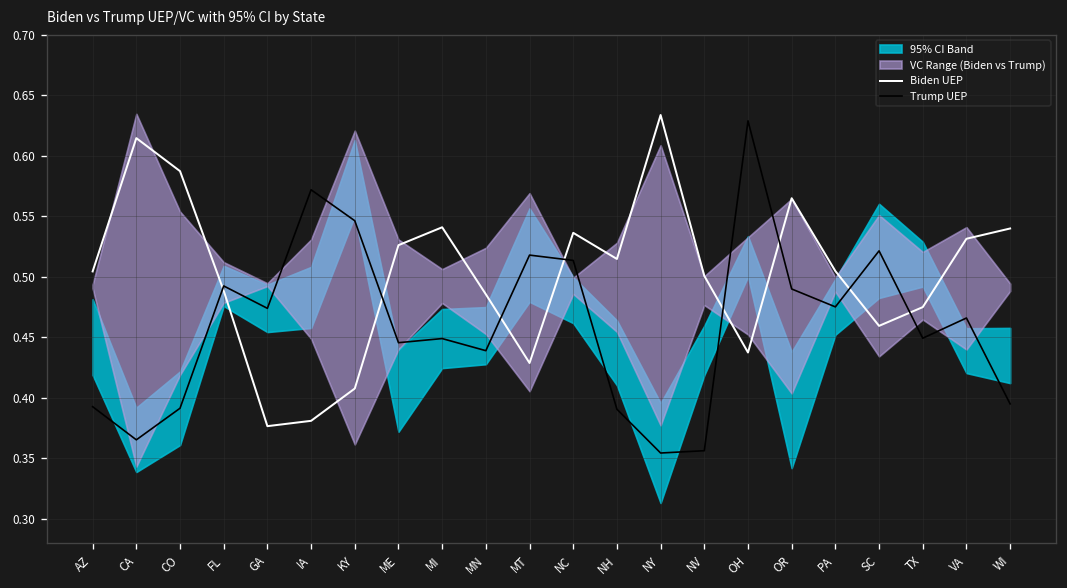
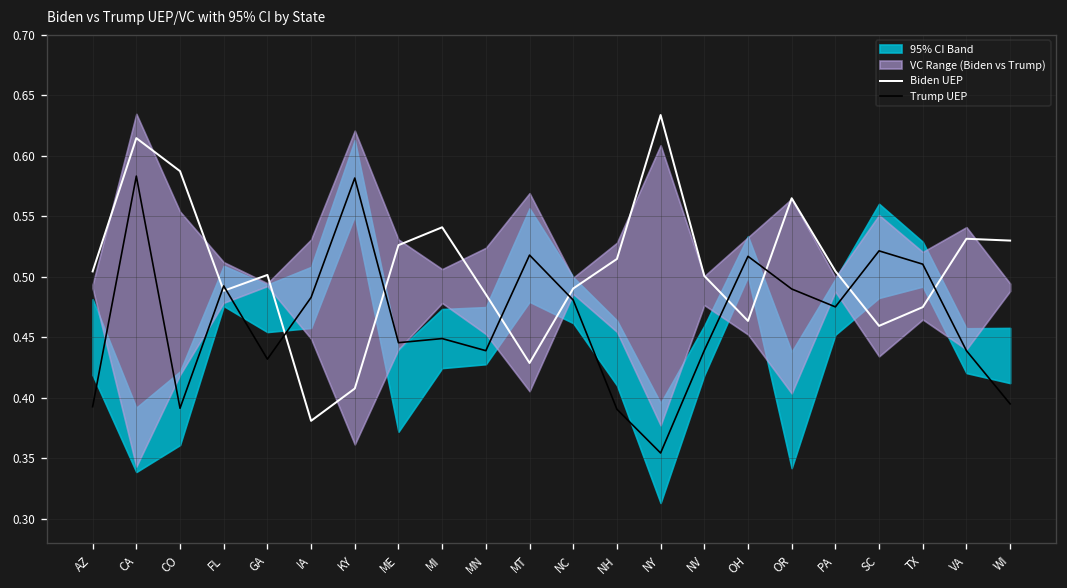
Trump UEP, CA: 0.365 -> 0.583
Biden UEP, GA: 0.377 -> 0.502
Trump UEP, GA: 0.474 -> 0.432
Trump UEP, IA: 0.572 -> 0.483
Trump UEP, KY: 0.546 -> 0.582
Biden UEP, NC: 0.536 -> 0.490
Trump UEP, NC: 0.514 -> 0.481
Trump UEP, NV: 0.356 -> 0.439
Biden UEP, OH: 0.438 -> 0.464
Trump UEP, OH: 0.629 -> 0.517
Trump UEP, TX: 0.449 -> 0.511
Trump UEP, VA: 0.466 -> 0.439
Biden UEP, WI: 0.54 -> 0.53
